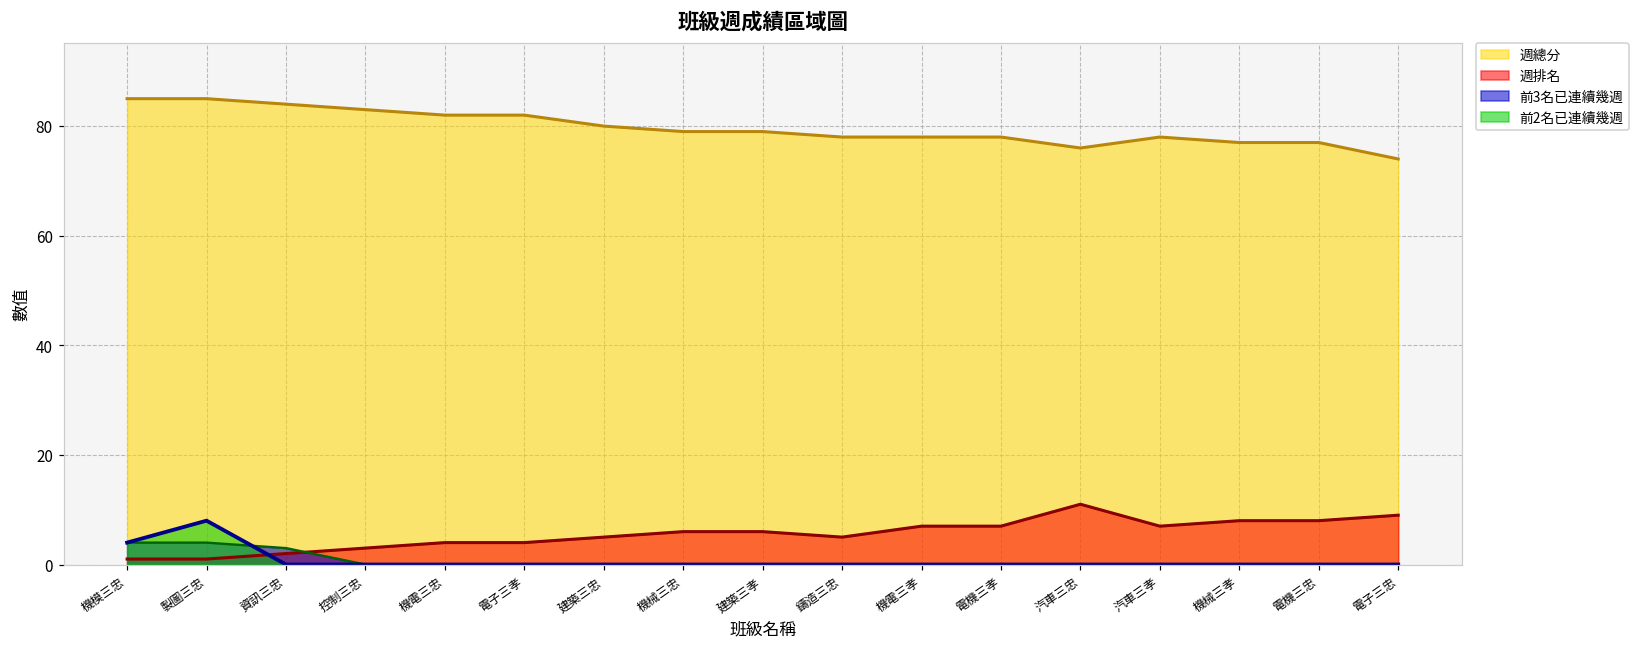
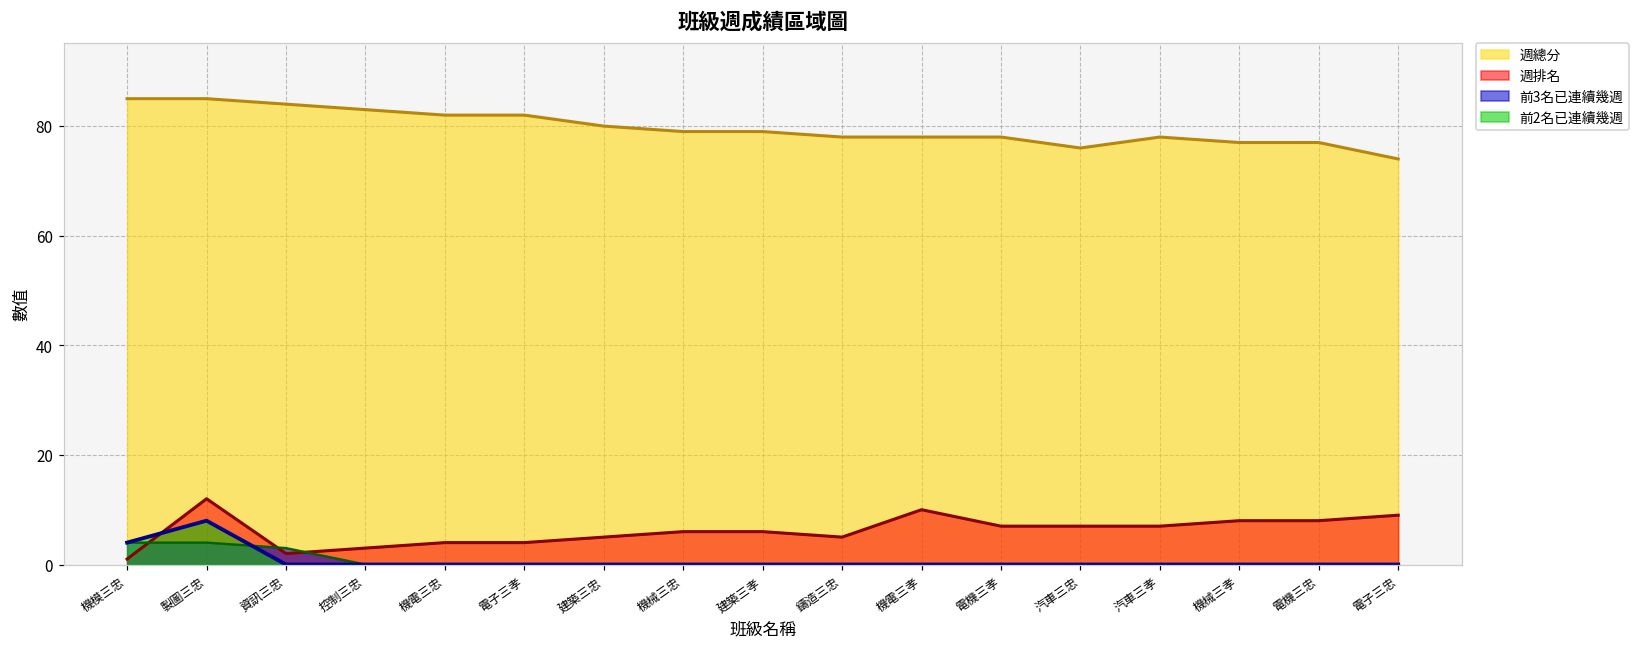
週排名, 製圖三忠: 1 -> 12
週排名, 機電三孝: 7 -> 10
週排名, 汽車三忠: 11 -> 7
